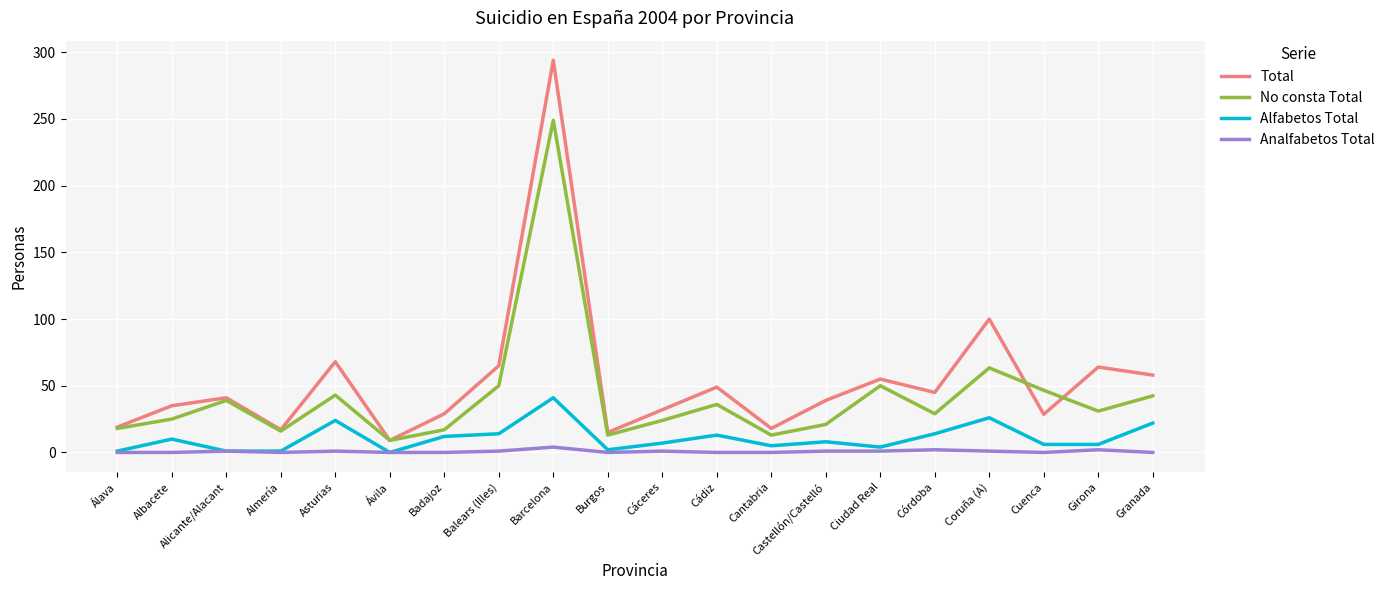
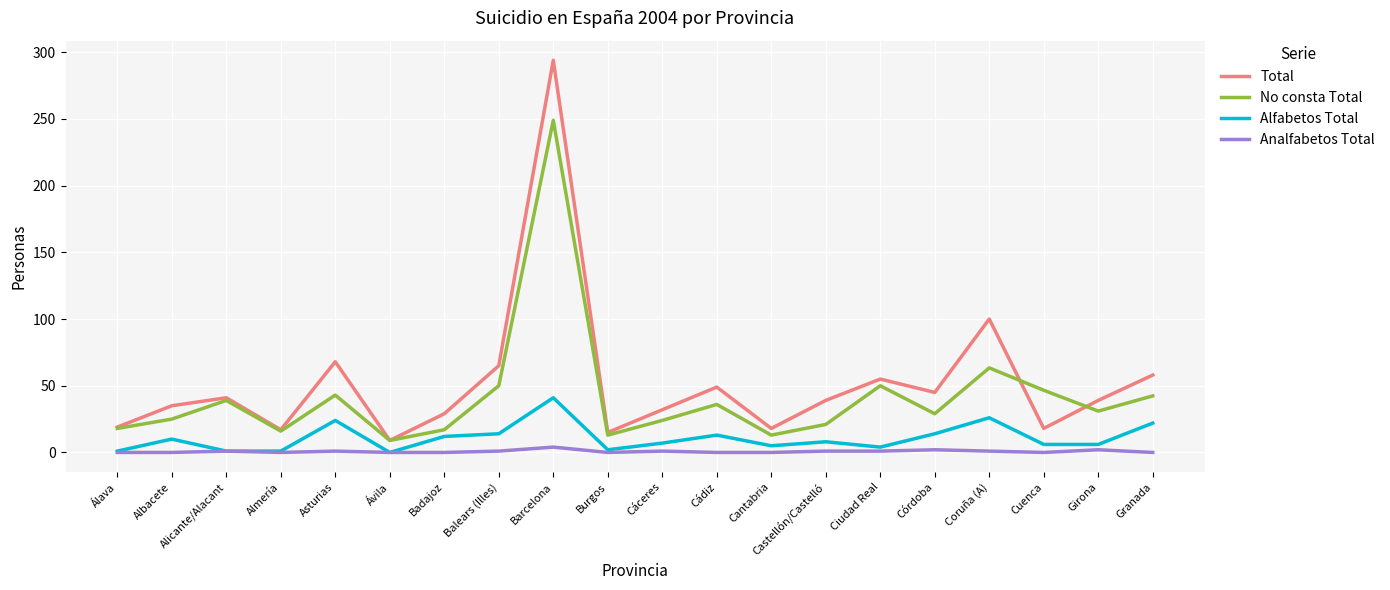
Total, Cuenca: 29 -> 18
Total, Girona: 64 -> 39
